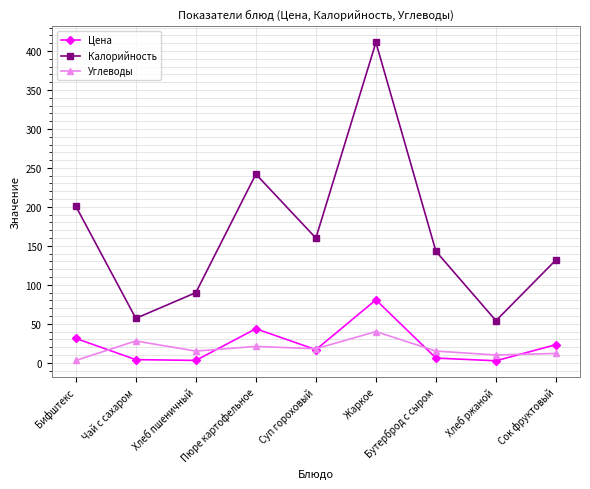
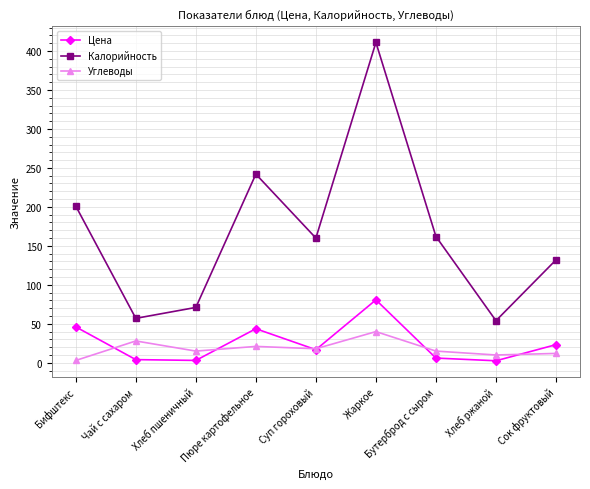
Цена, Бифштекс: 30 -> 50
Калорийность, Хлеб пшеничный: 90 -> 70
Калорийность, Бутерброд с сыром: 140 -> 160
